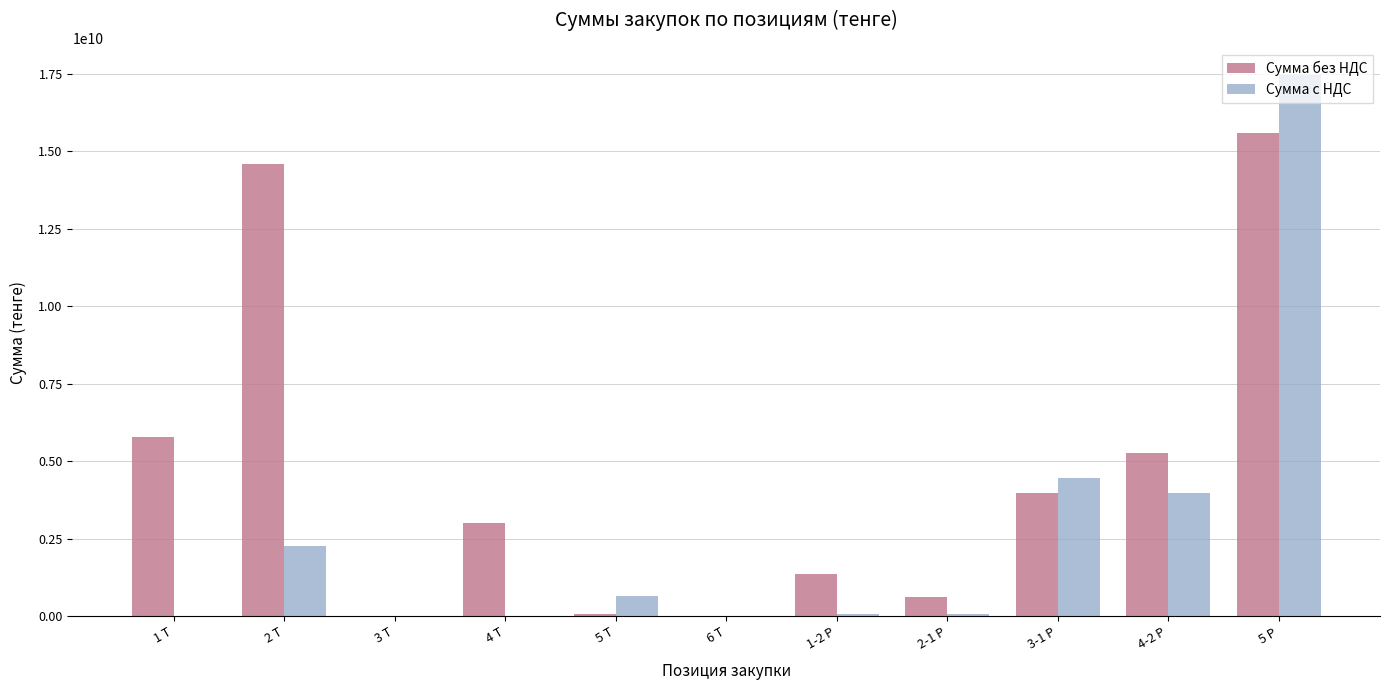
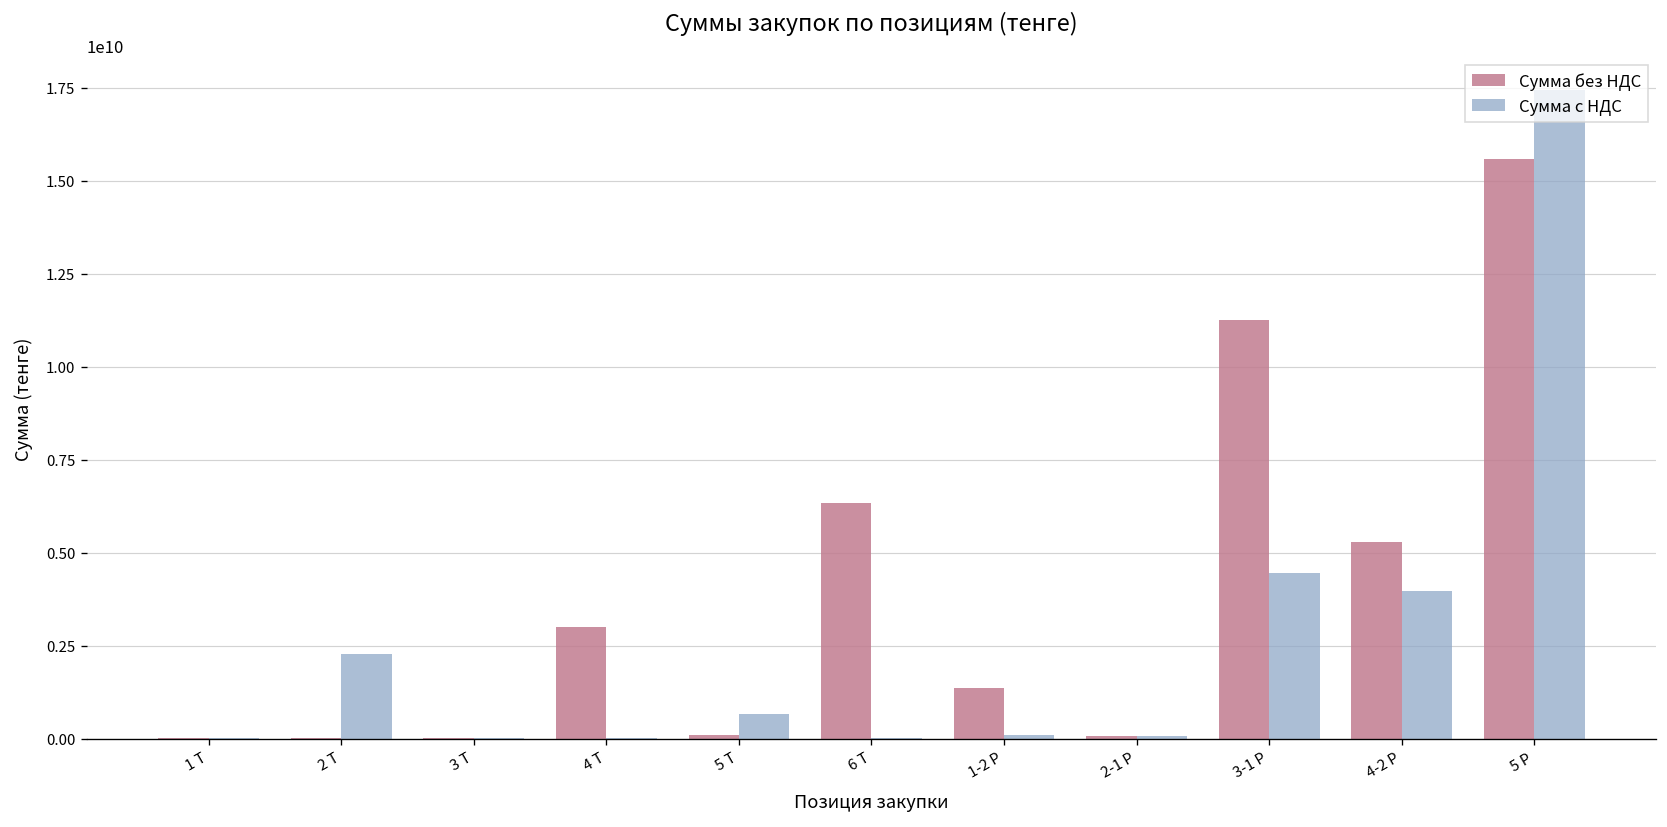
Сумма без НДС, 1 Т: 5800000000 -> 0
Сумма без НДС, 2 Т: 14600000000 -> 0
Сумма без НДС, 6 Т: 0 -> 6300000000
Сумма без НДС, 2-1 Р: 600000000 -> 100000000
Сумма без НДС, 3-1 Р: 4000000000 -> 11300000000
